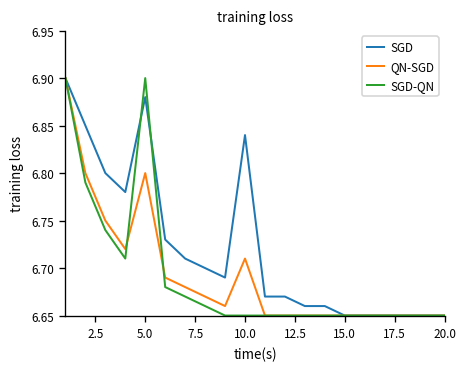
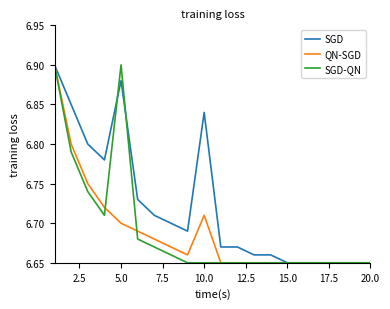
QN-SGD, 5.0: 6.8 -> 6.7
